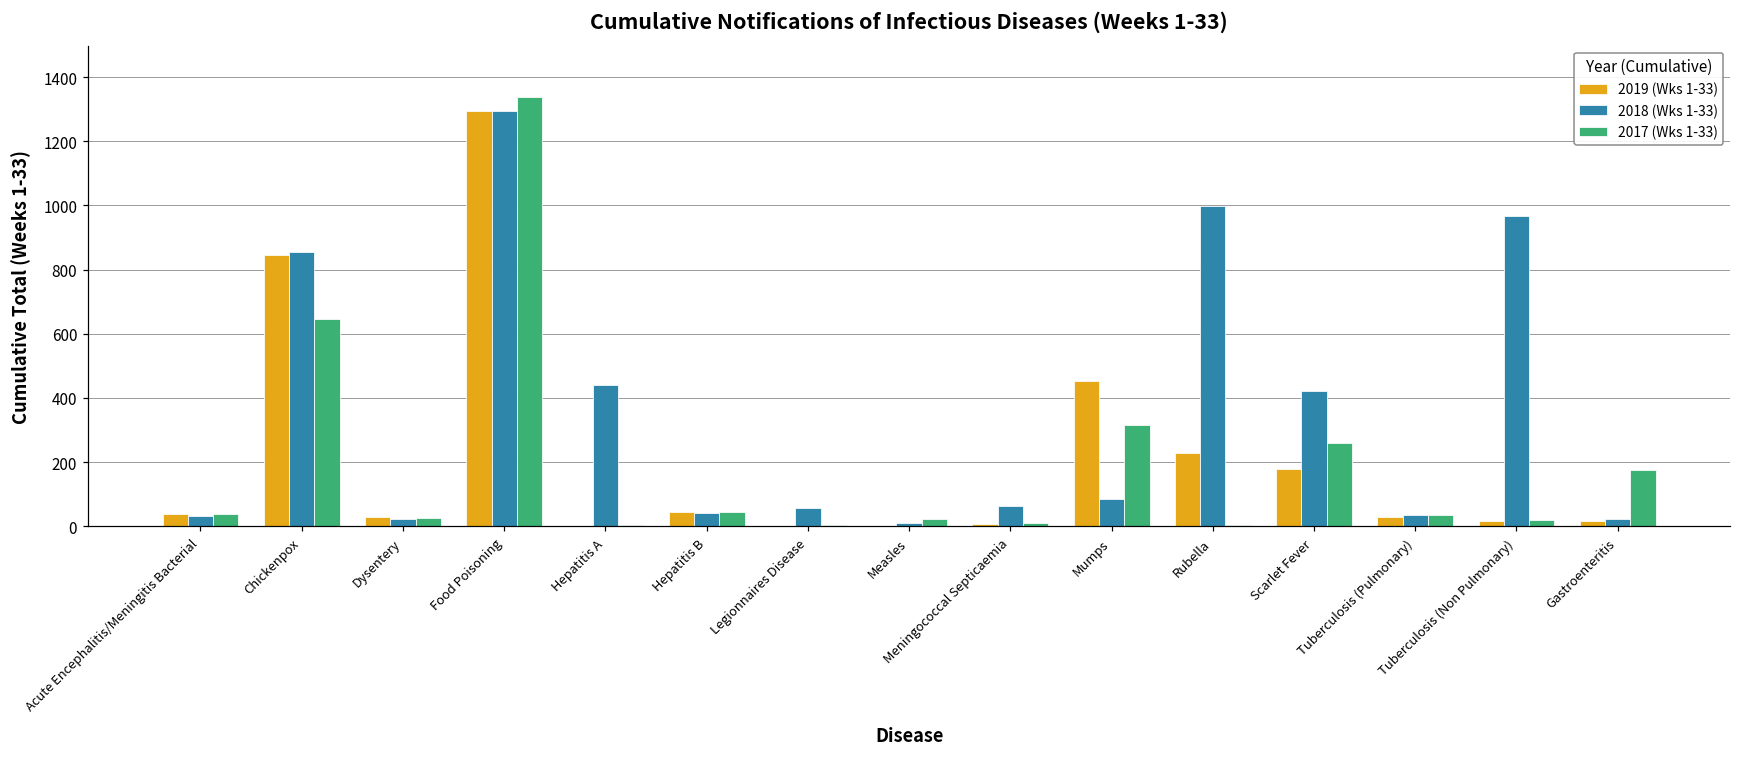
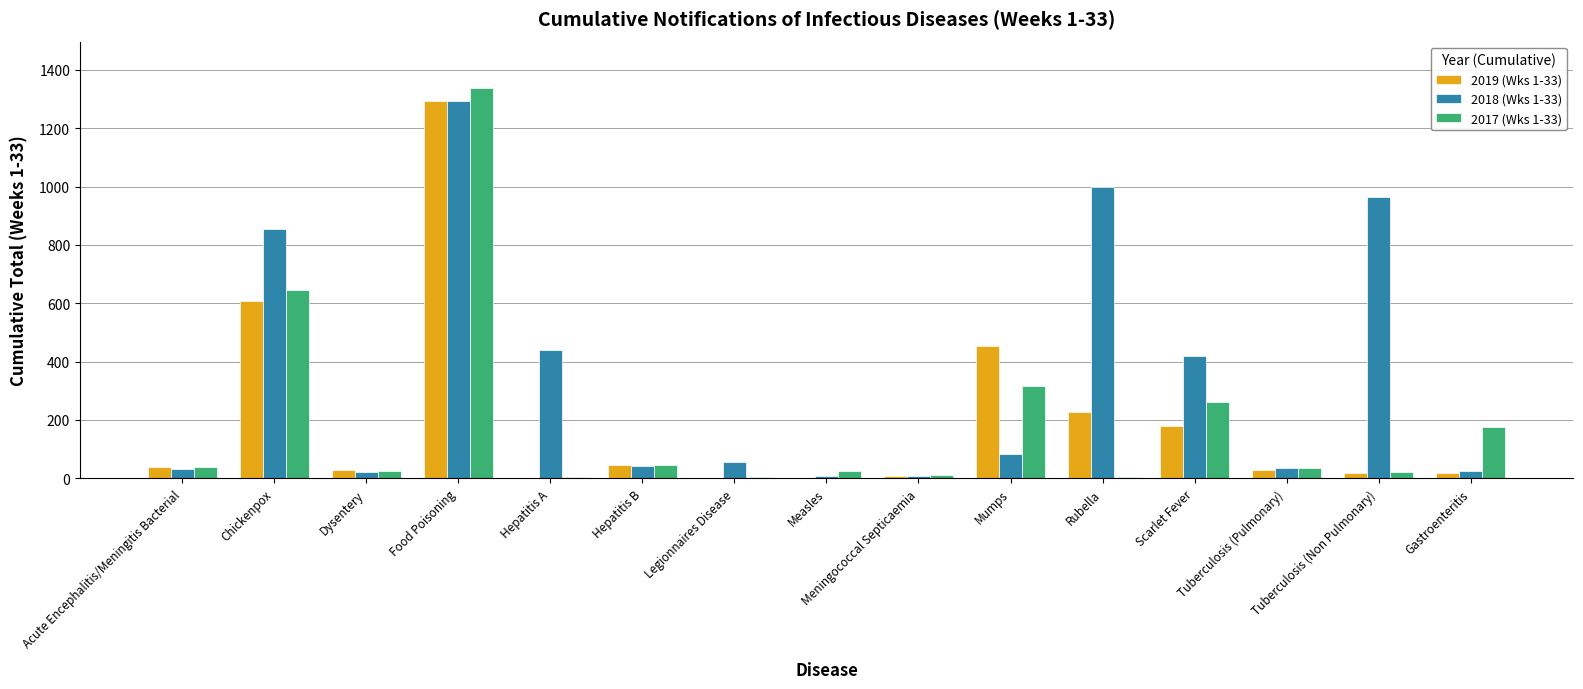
2019 (Wks 1-33), Chickenpox: 850 -> 610
2018 (Wks 1-33), Meningococcal Septicaemia: 60 -> 10
